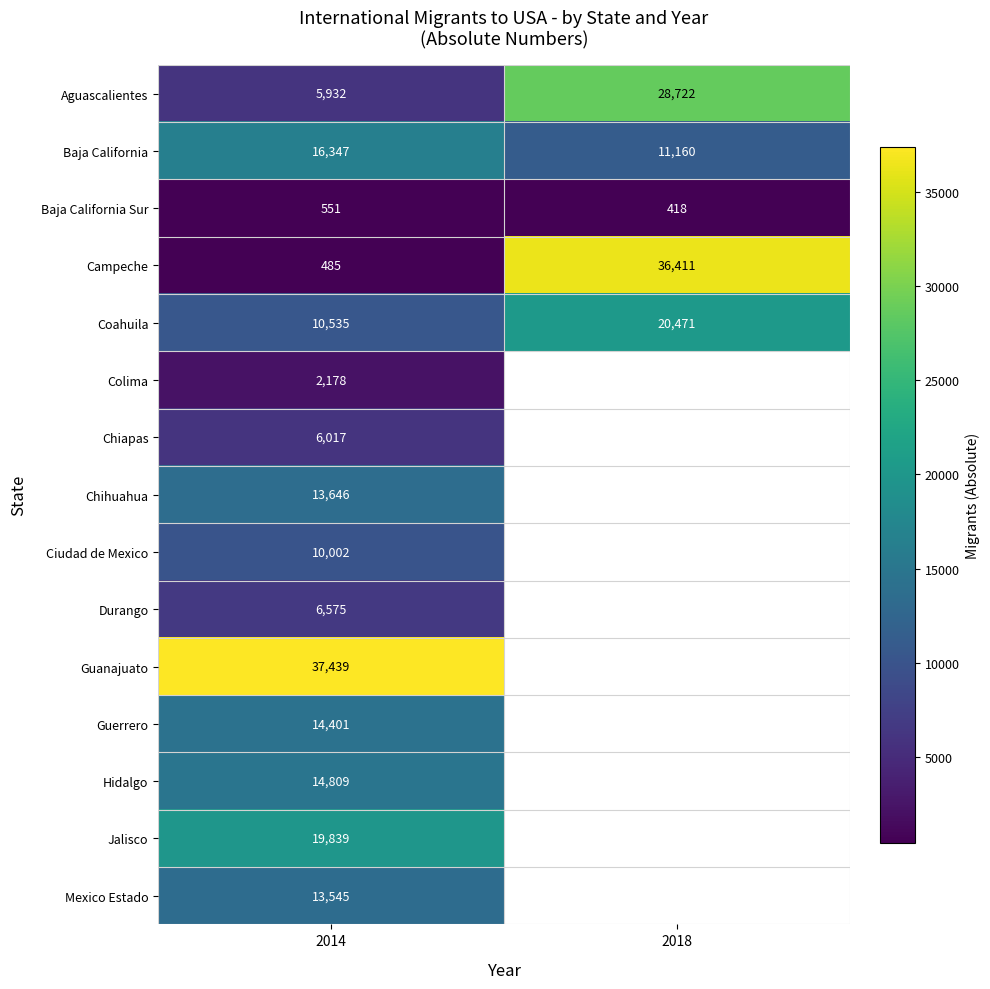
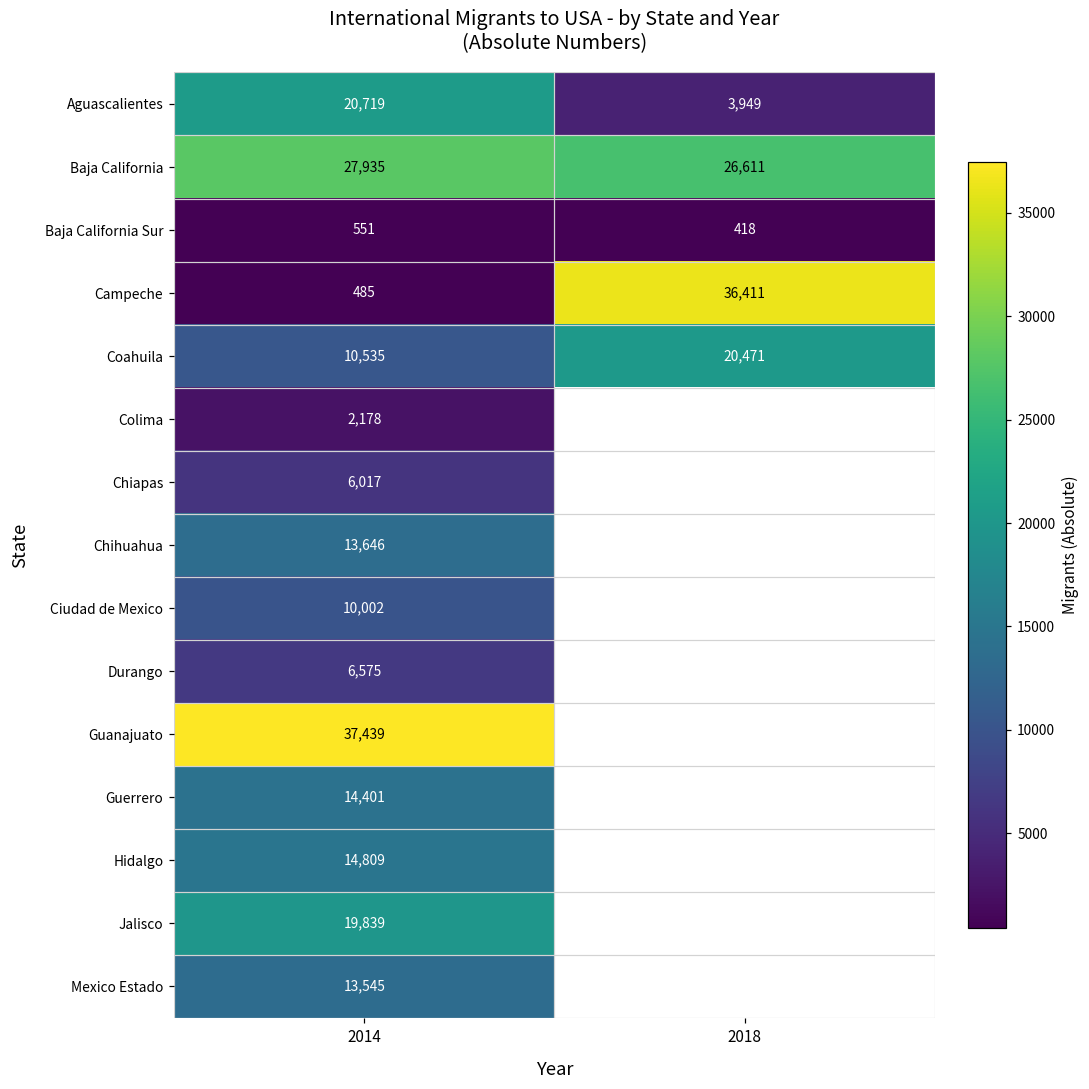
Aguascalientes, 2014: 5,932 -> 20,719
Aguascalientes, 2018: 28,722 -> 3,949
Baja California, 2014: 16,347 -> 27,935
Baja California, 2018: 11,160 -> 26,611
